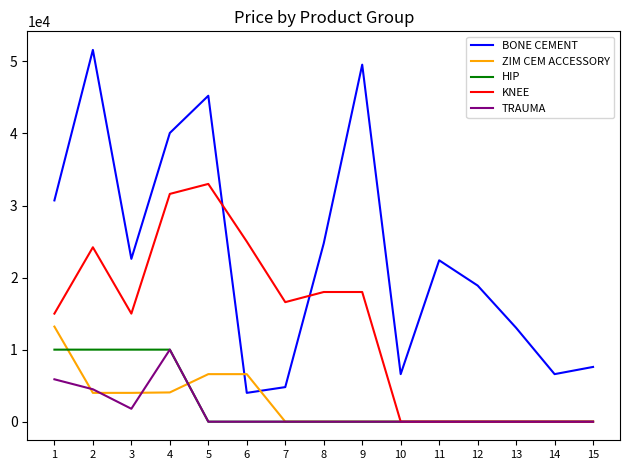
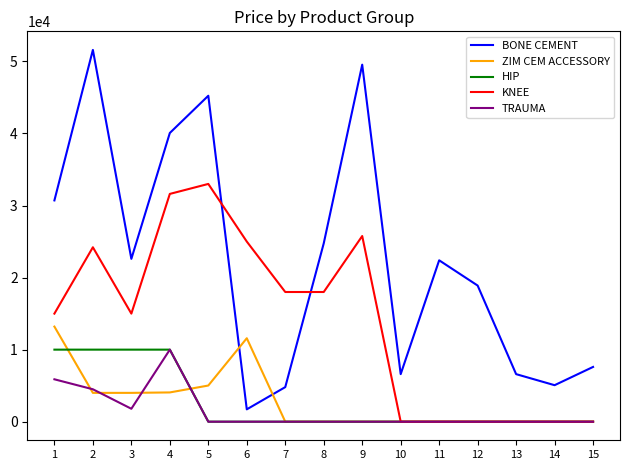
ZIM CEM ACCESSORY, 5: 7000 -> 5000
BONE CEMENT, 6: 4000 -> 2000
ZIM CEM ACCESSORY, 6: 7000 -> 12000
KNEE, 7: 17000 -> 18000
KNEE, 9: 18000 -> 26000
BONE CEMENT, 13: 13000 -> 7000
BONE CEMENT, 14: 7000 -> 5000
